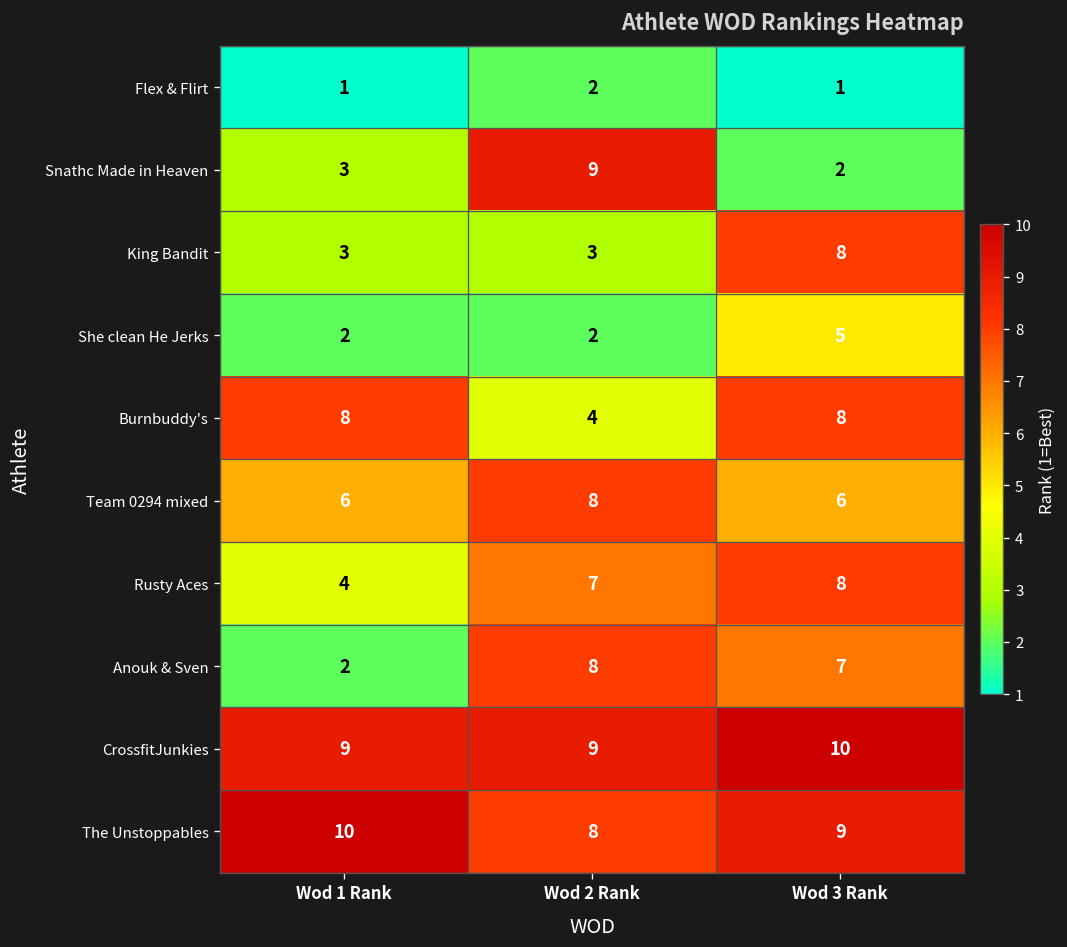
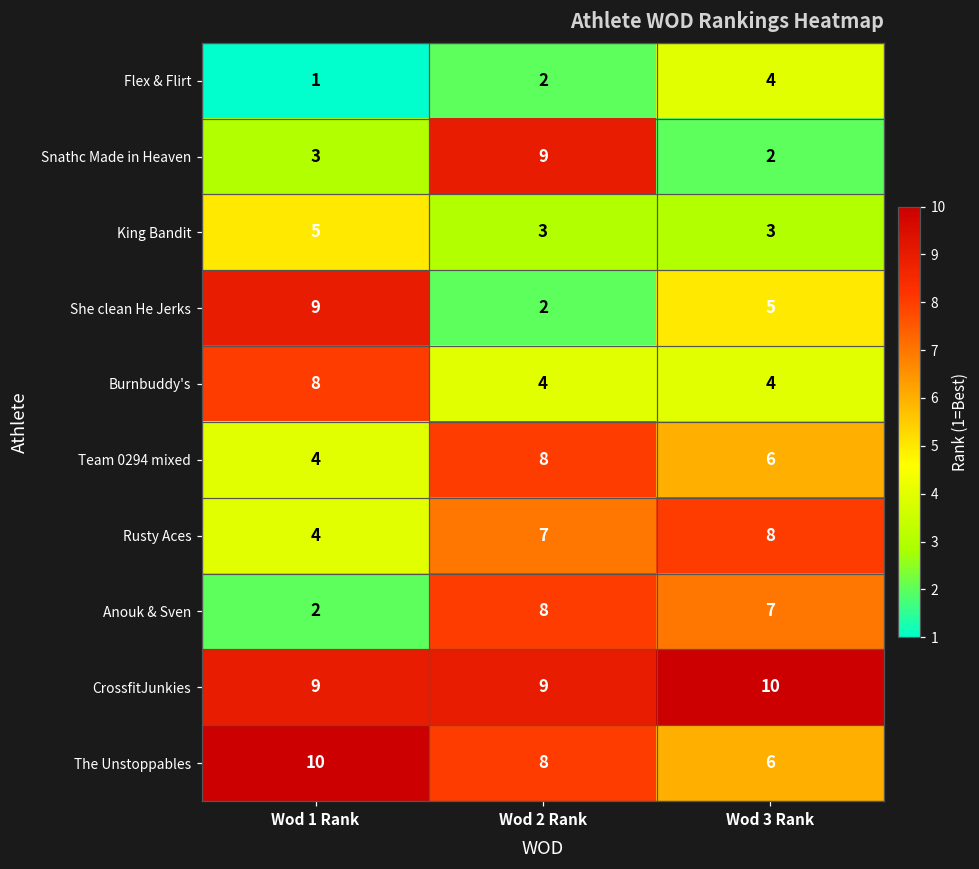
Flex & Flirt, Wod 3 Rank: 1 -> 4
King Bandit, Wod 1 Rank: 3 -> 5
King Bandit, Wod 3 Rank: 8 -> 3
She clean He Jerks, Wod 1 Rank: 2 -> 9
Burnbuddy's, Wod 3 Rank: 8 -> 4
Team 0294 mixed, Wod 1 Rank: 6 -> 4
The Unstoppables, Wod 3 Rank: 9 -> 6
